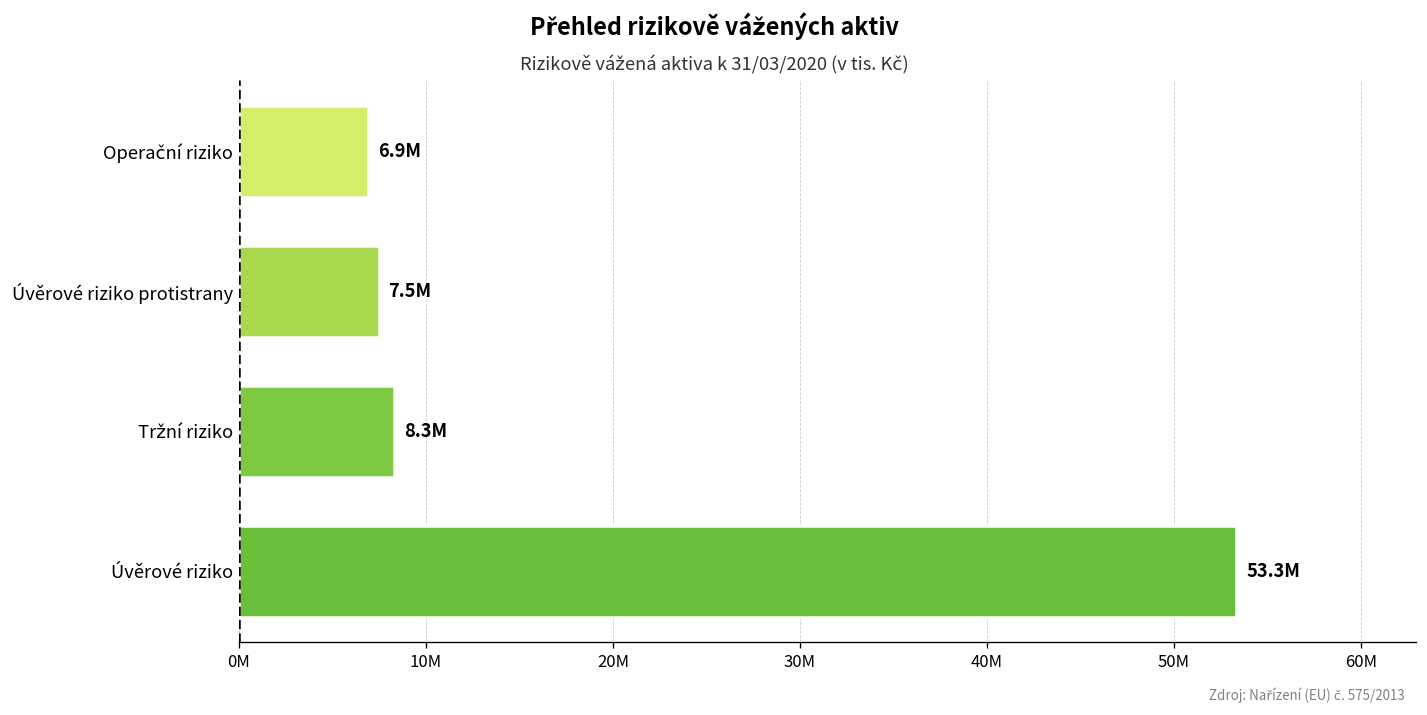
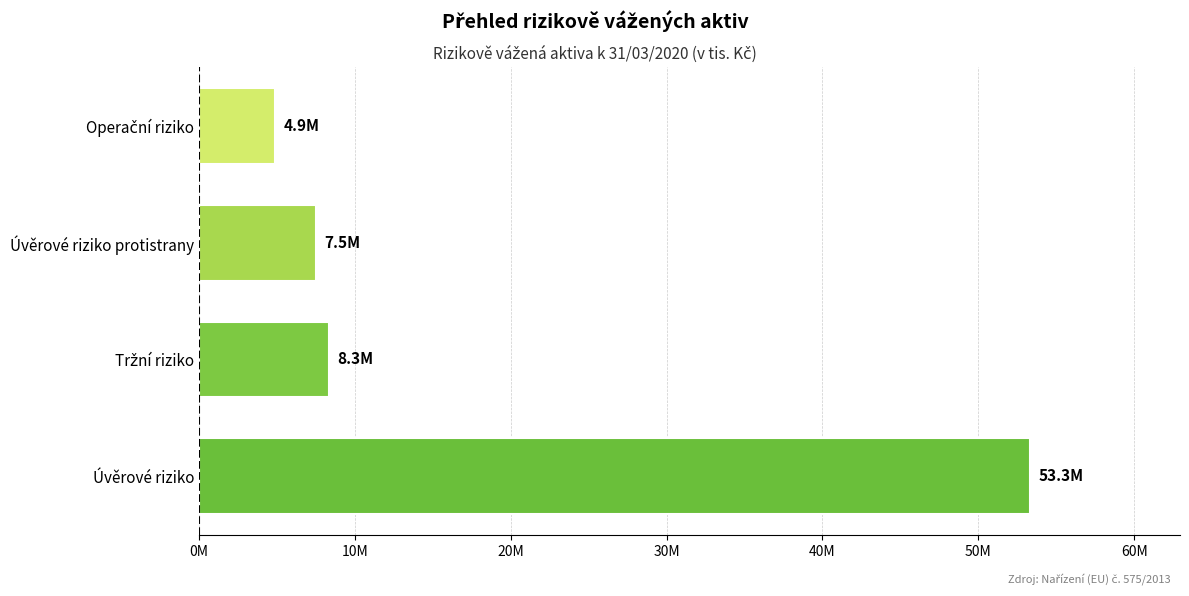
Operační riziko: 6.9M -> 4.9M
